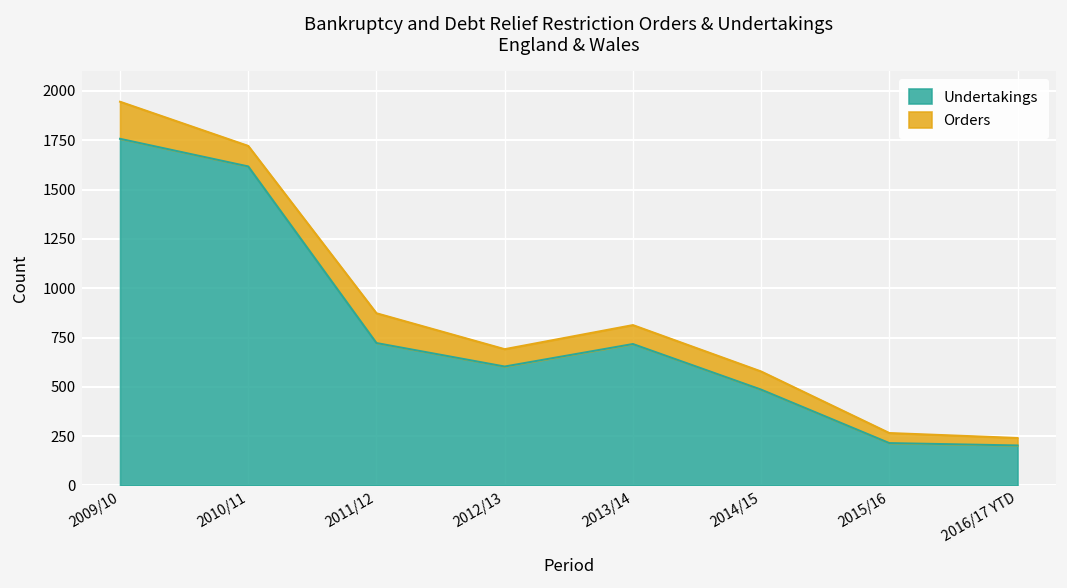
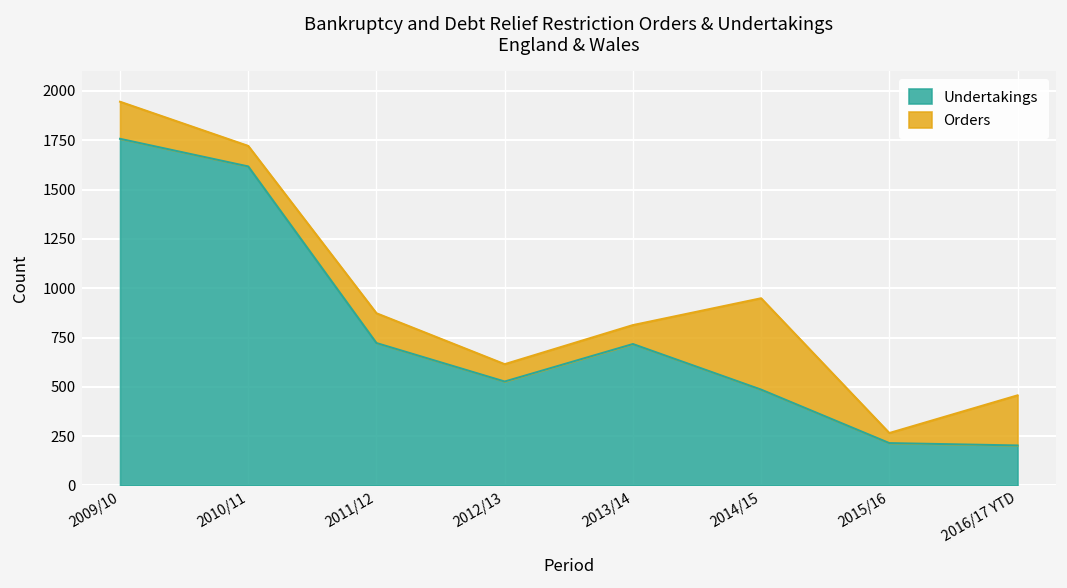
Undertakings, 2012/13: 600 -> 530
Orders, 2014/15: 90 -> 460
Orders, 2016/17 YTD: 40 -> 250
